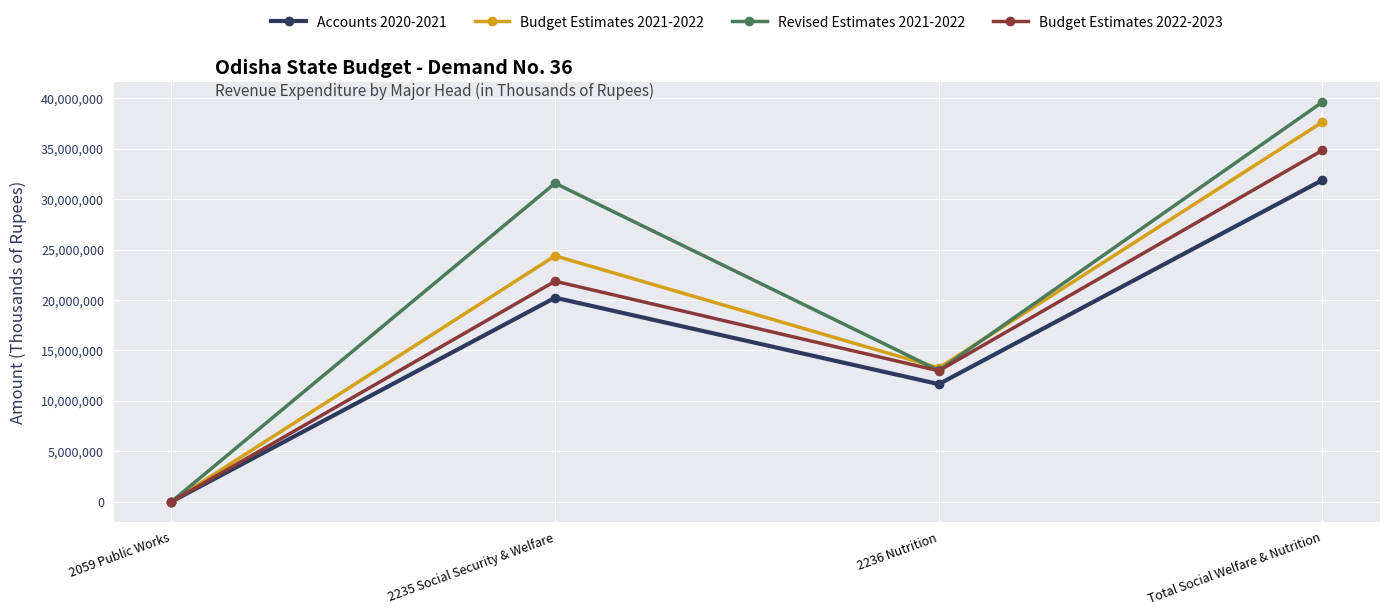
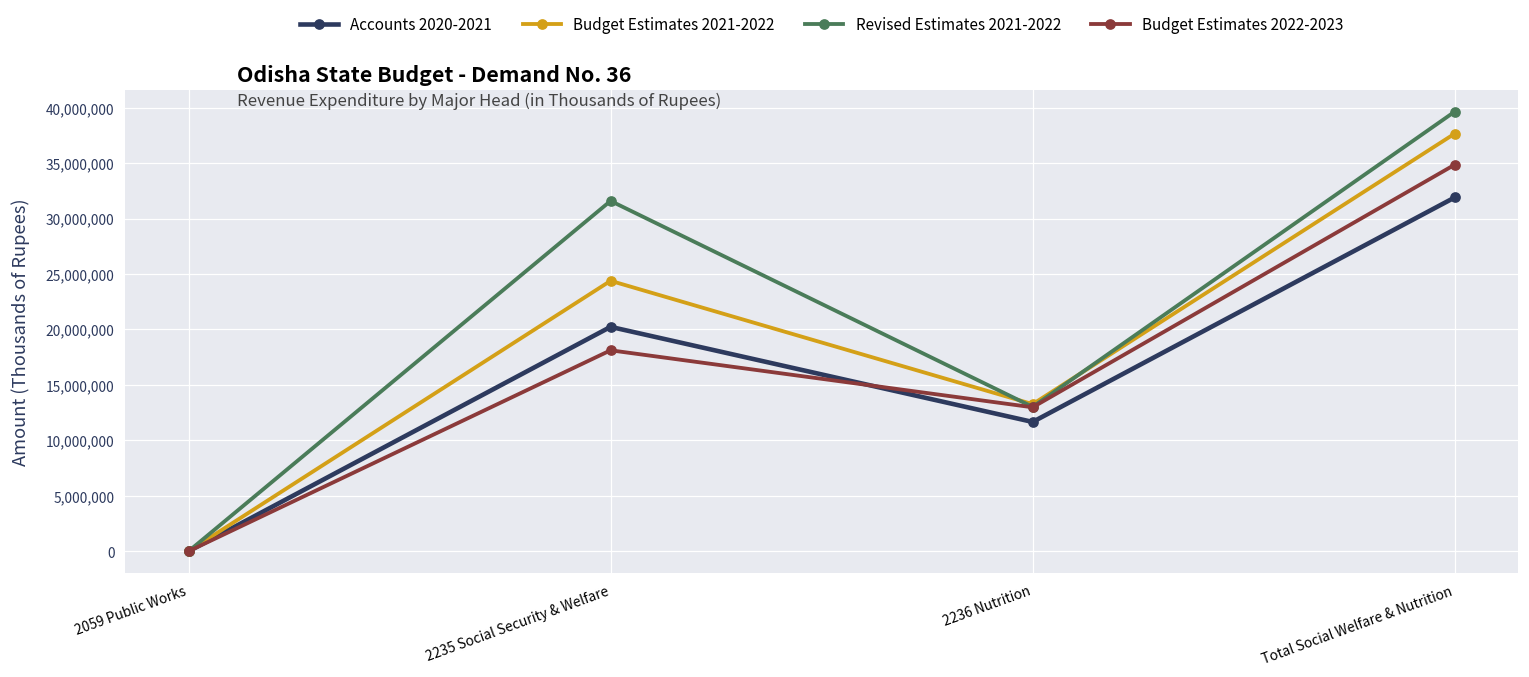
Budget Estimates 2022-2023, 2235 Social Security & Welfare: 21,900,000 -> 18,100,000
